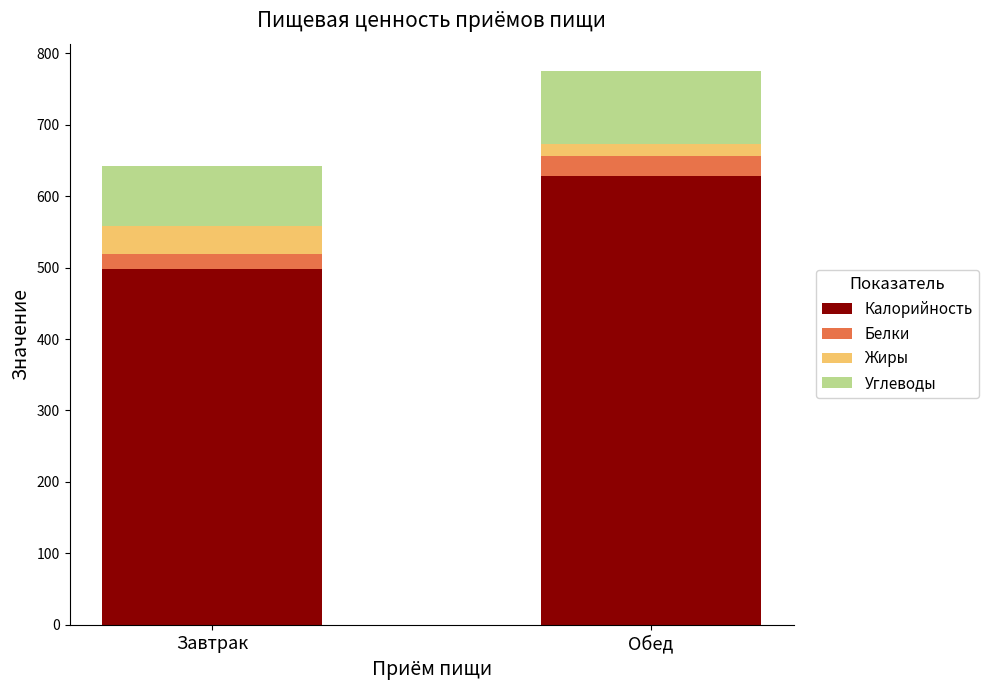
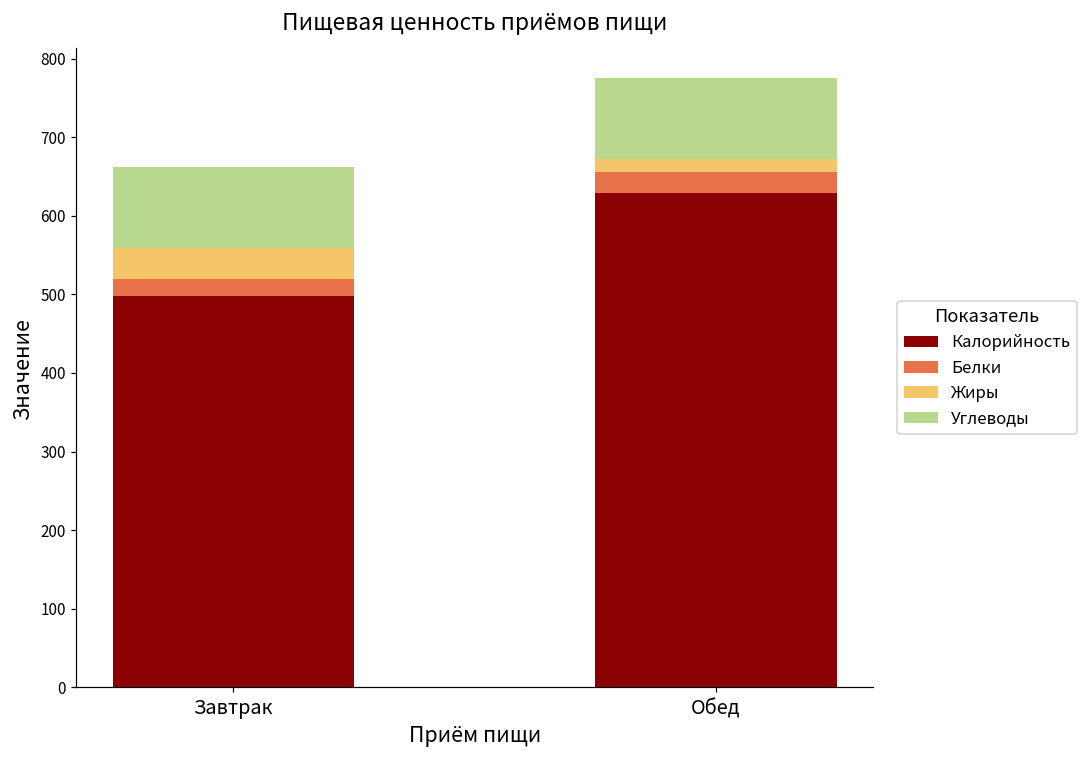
Углеводы, Завтрак: 80 -> 100
